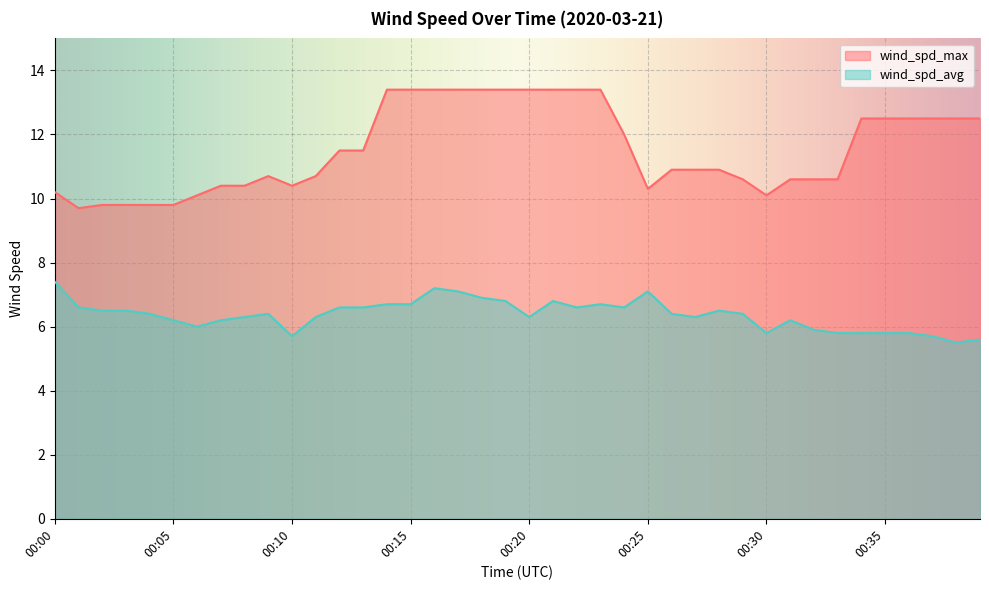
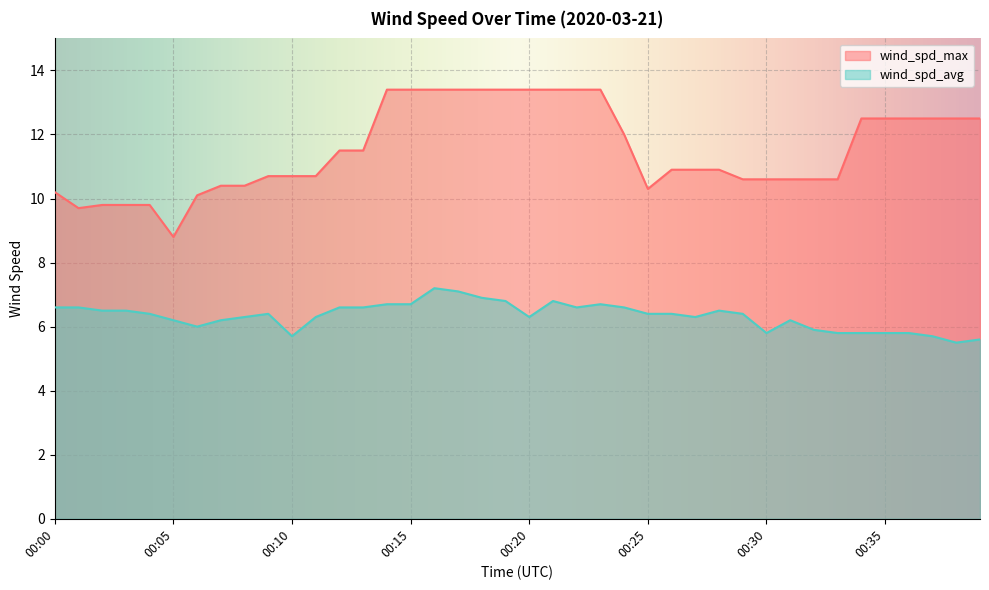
wind_spd_avg, 00:00: 7.4 -> 6.6
wind_spd_max, 00:05: 9.8 -> 8.8
wind_spd_max, 00:10: 10.4 -> 10.7
wind_spd_avg, 00:25: 7.1 -> 6.4
wind_spd_max, 00:30: 10.1 -> 10.6
